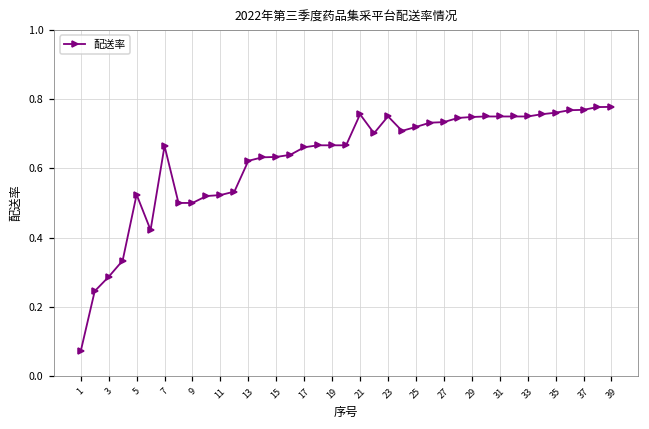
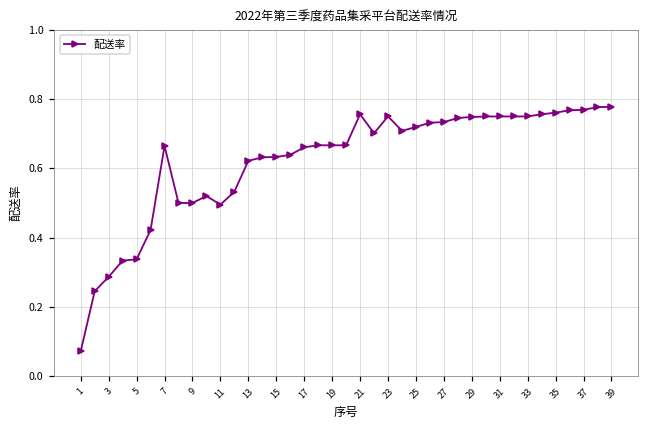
5: 0.52 -> 0.34
11: 0.52 -> 0.50
